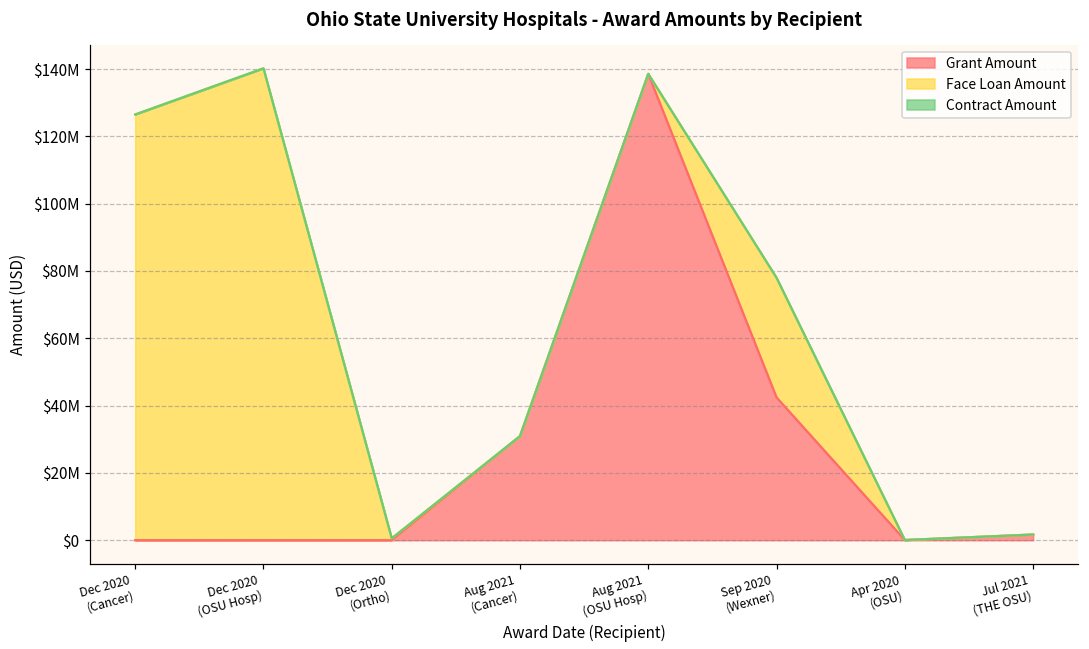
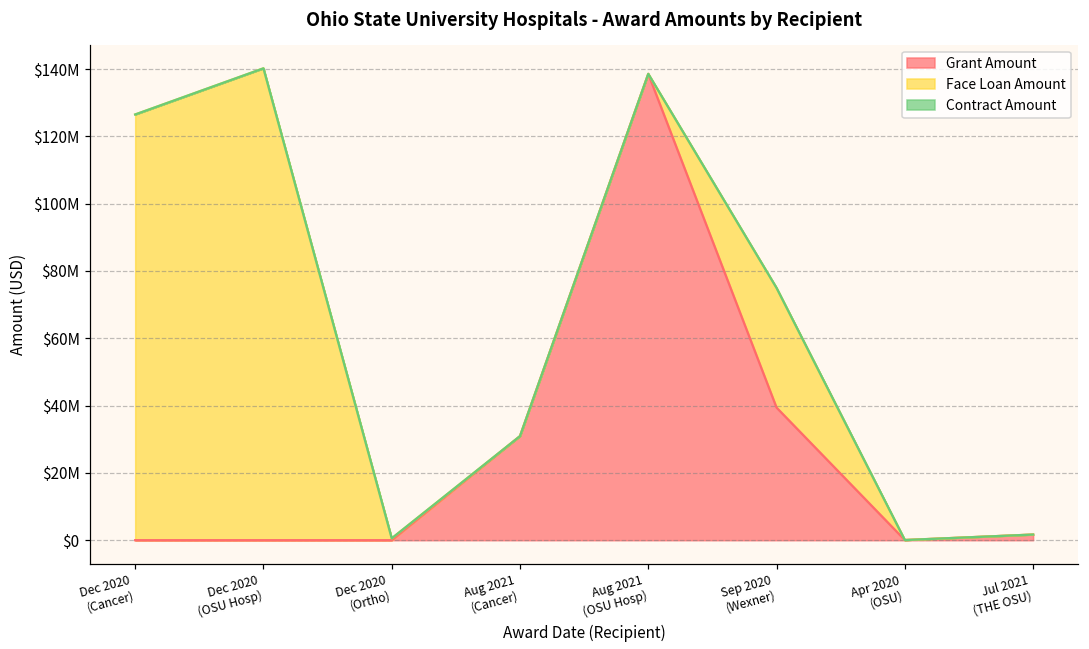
Grant Amount, Sep 2020 (Wexner): $42000000 -> $39000000
